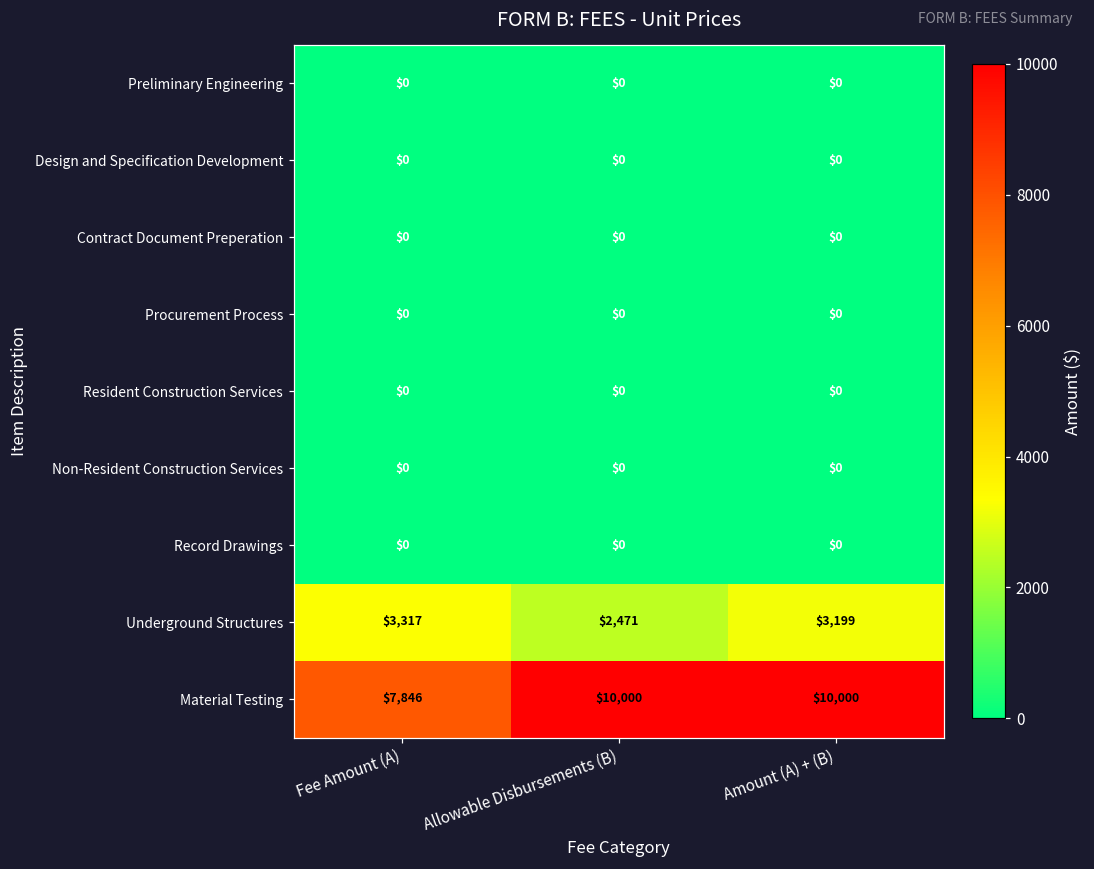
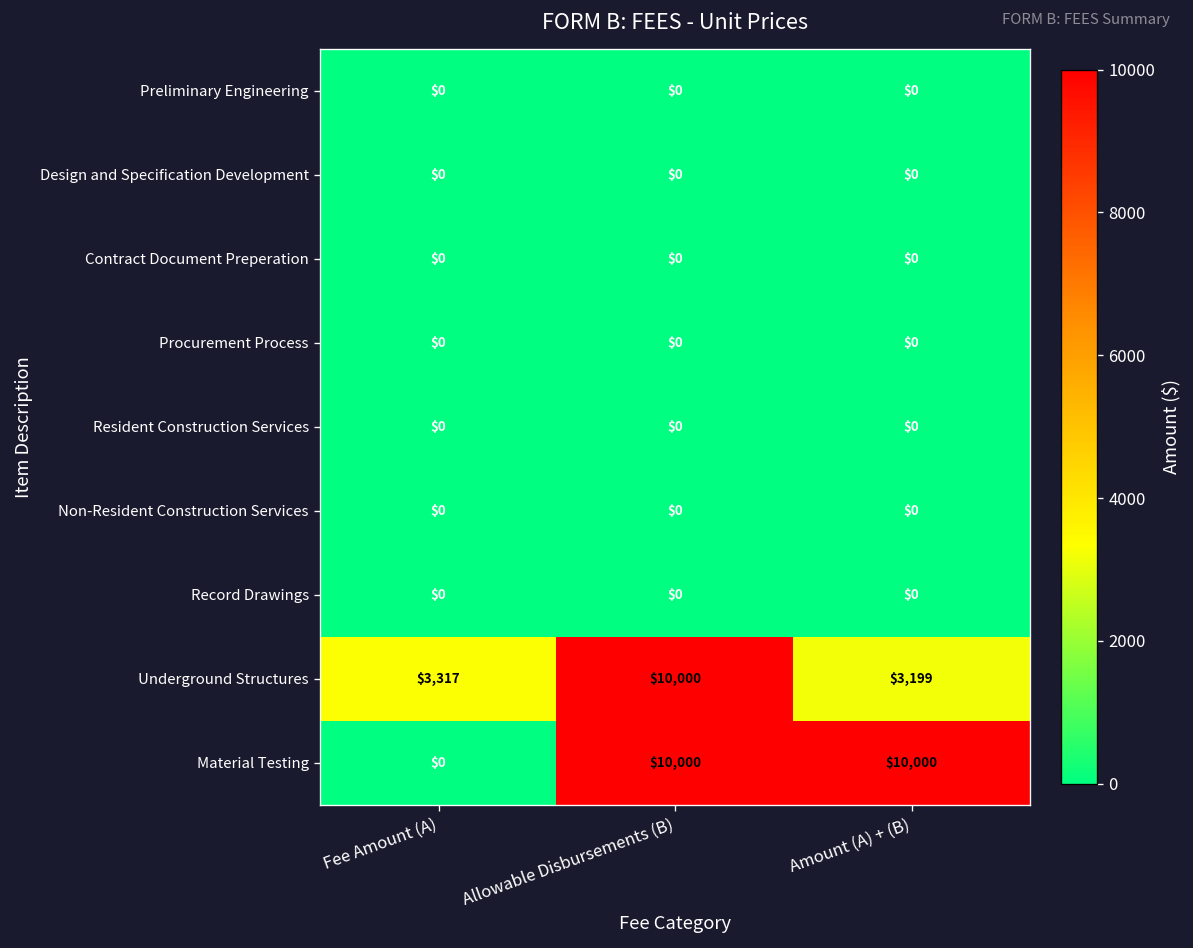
Underground Structures, Allowable Disbursements (B): $2,471 -> $10,000
Material Testing, Fee Amount (A): $7,846 -> $0
